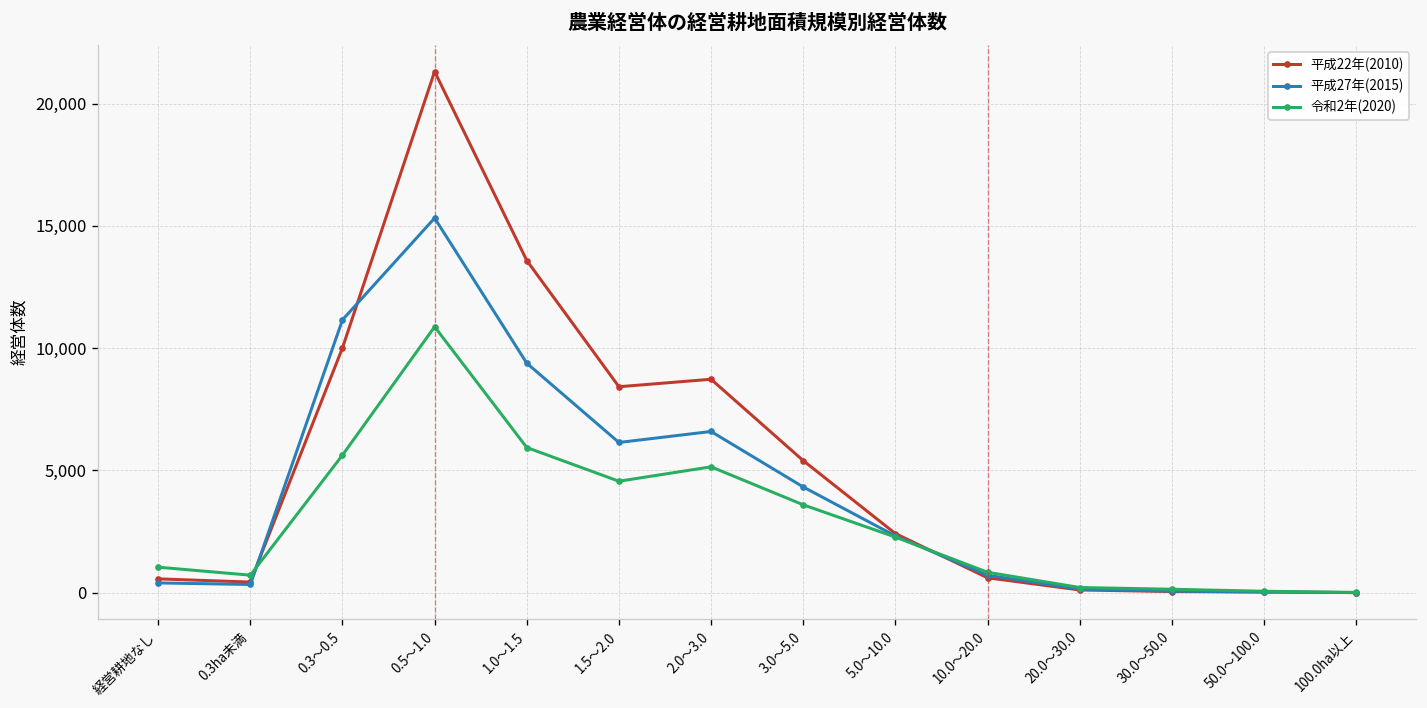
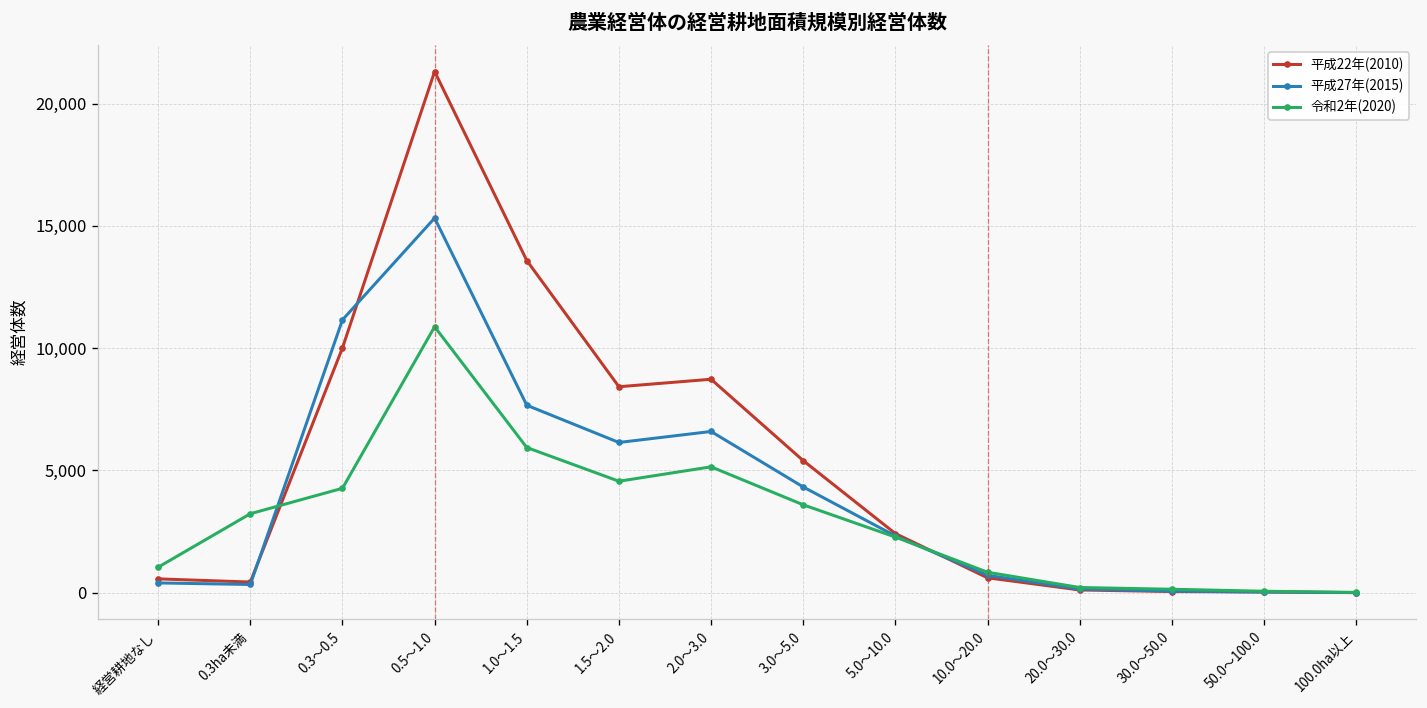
令和2年(2020), 0.3ha未満: 700 -> 3,200
令和2年(2020), 0.3～0.5: 5,600 -> 4,300
平成27年(2015), 1.0～1.5: 9,400 -> 7,700
